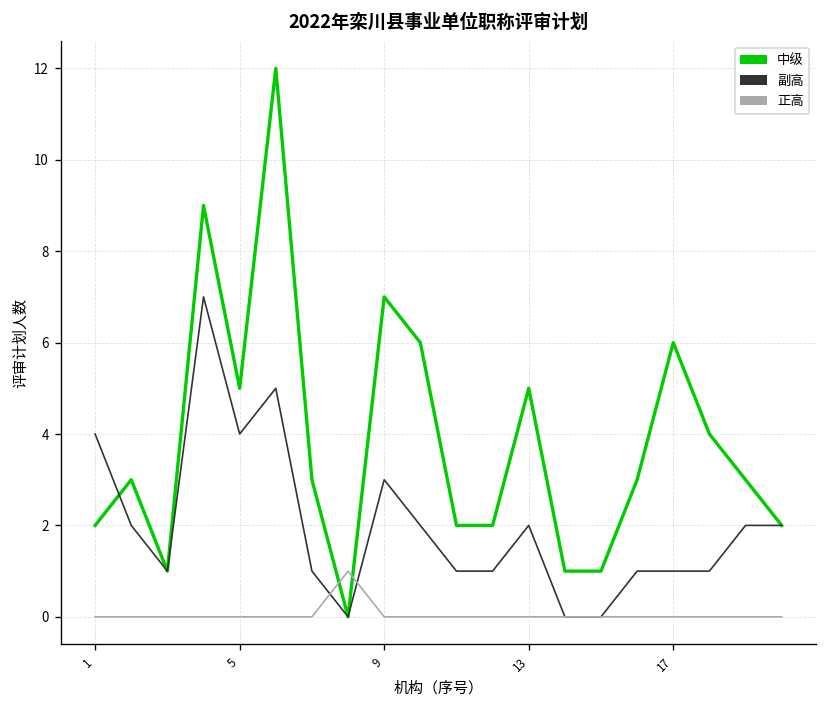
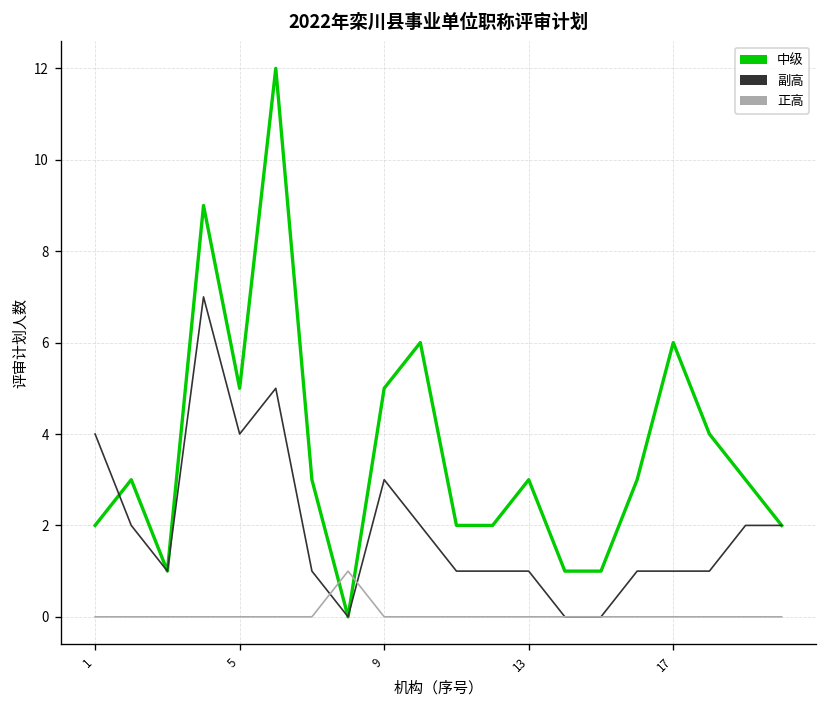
中级, 9: 7 -> 5
中级, 13: 5 -> 3
副高, 13: 2 -> 1
